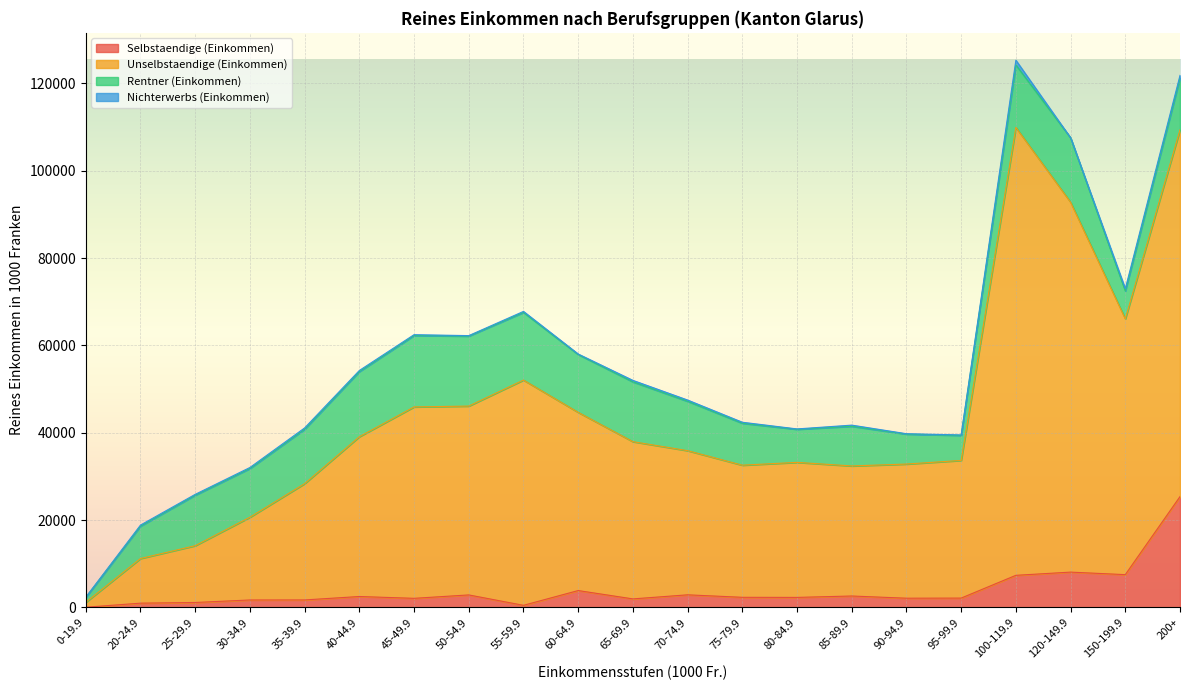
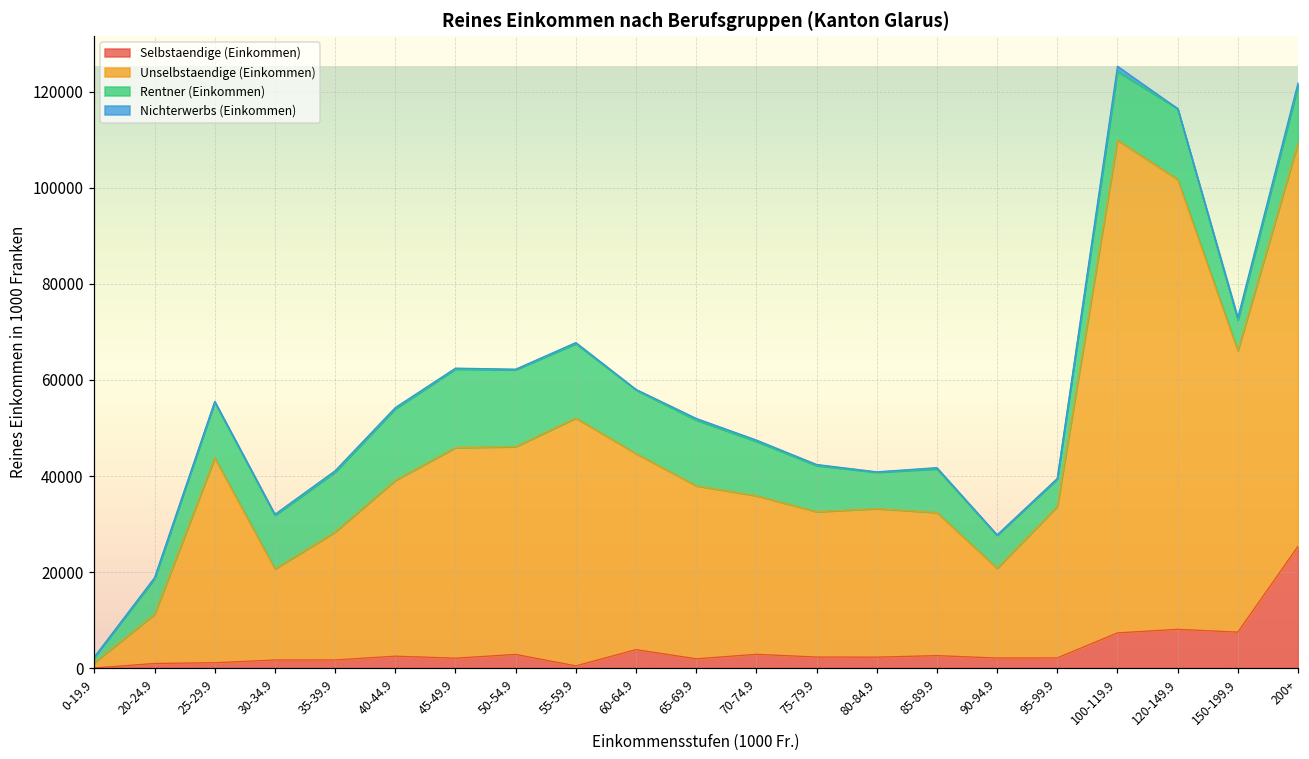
Unselbstaendige (Einkommen), 25-29.9: 13000 -> 43000
Unselbstaendige (Einkommen), 90-94.9: 31000 -> 19000
Unselbstaendige (Einkommen), 120-149.9: 85000 -> 94000
